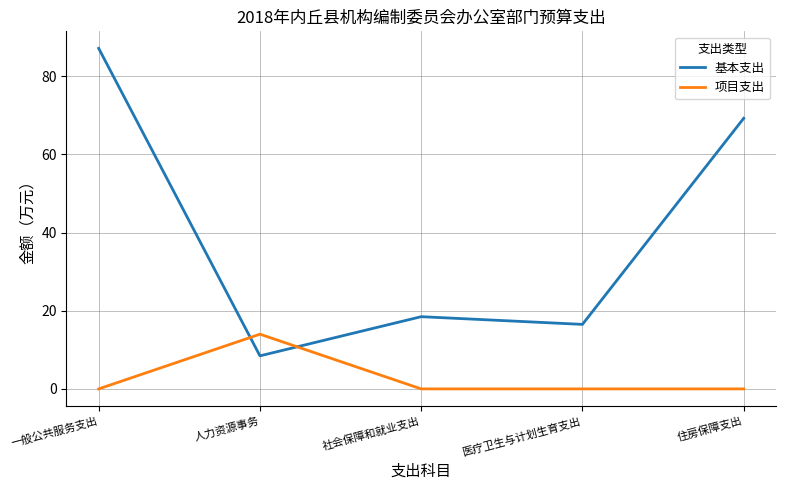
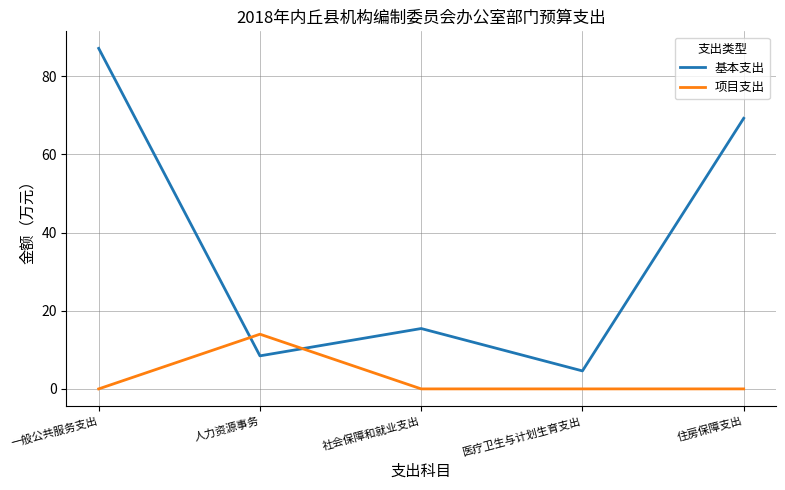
基本支出, 社会保障和就业支出: 18 -> 15
基本支出, 医疗卫生与计划生育支出: 17 -> 5
